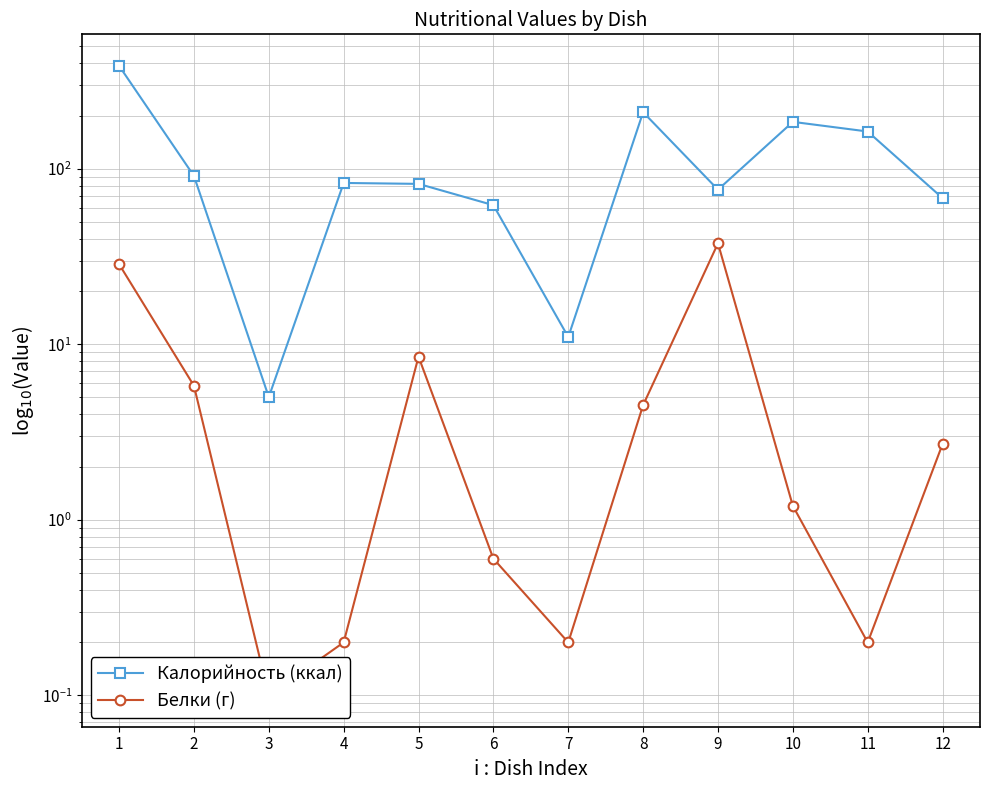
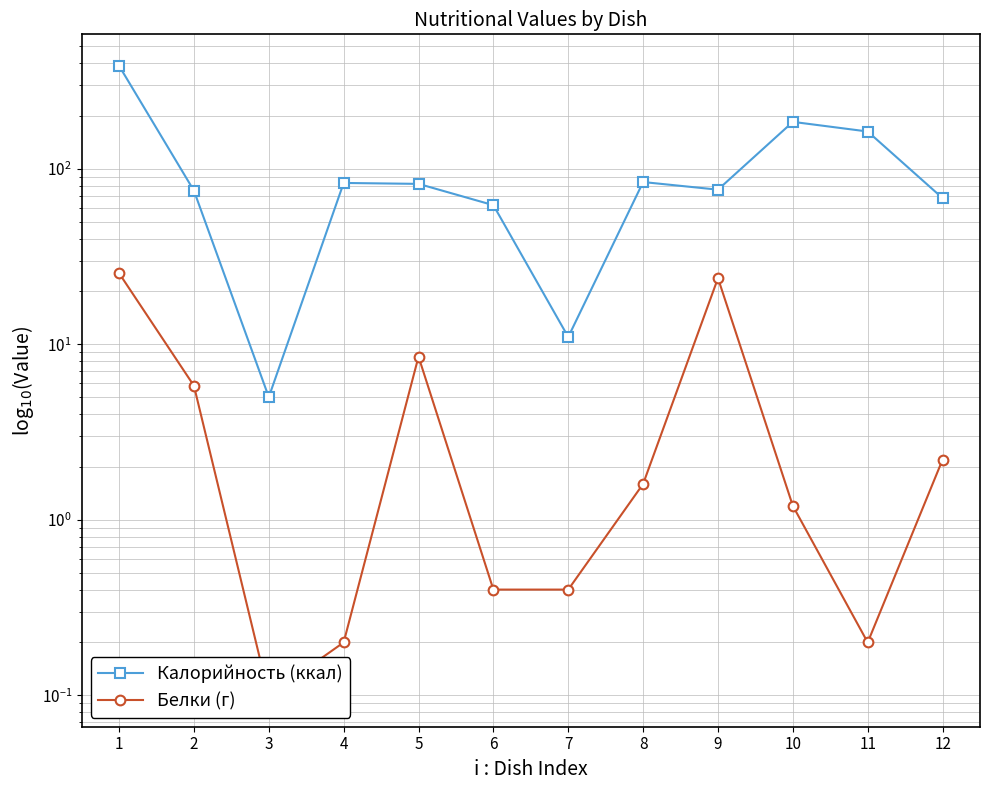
Белки (г), 1: 29 -> 25
Калорийность (ккал), 2: 90 -> 75
Белки (г), 6: 0.6 -> 0.4
Белки (г), 7: 0.2 -> 0.4
Калорийность (ккал), 8: 210 -> 80
Белки (г), 8: 4.5 -> 1.6
Белки (г), 9: 38 -> 24
Белки (г), 12: 2.7 -> 2.2
